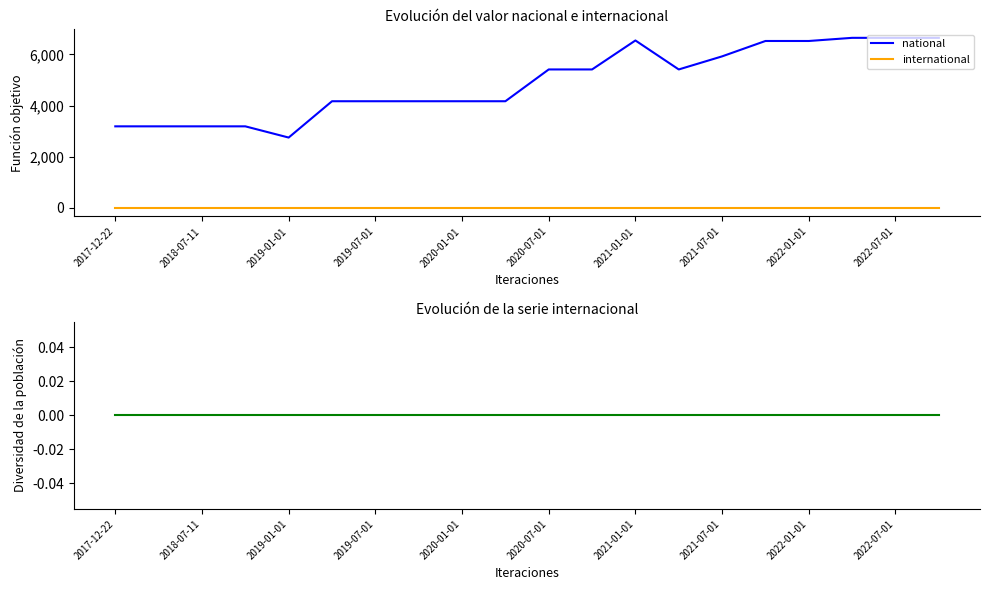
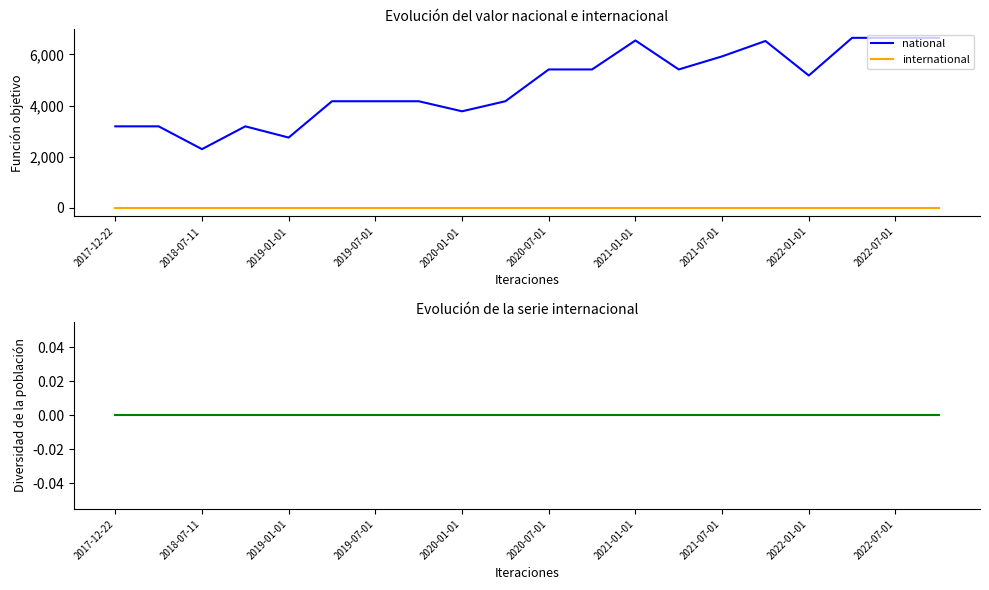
Evolución del valor nacional e internacional, national, 2018-07-11: 3,200 -> 2,300
Evolución del valor nacional e internacional, national, 2020-01-01: 4,200 -> 3,800
Evolución del valor nacional e internacional, national, 2022-01-01: 6,500 -> 5,200
